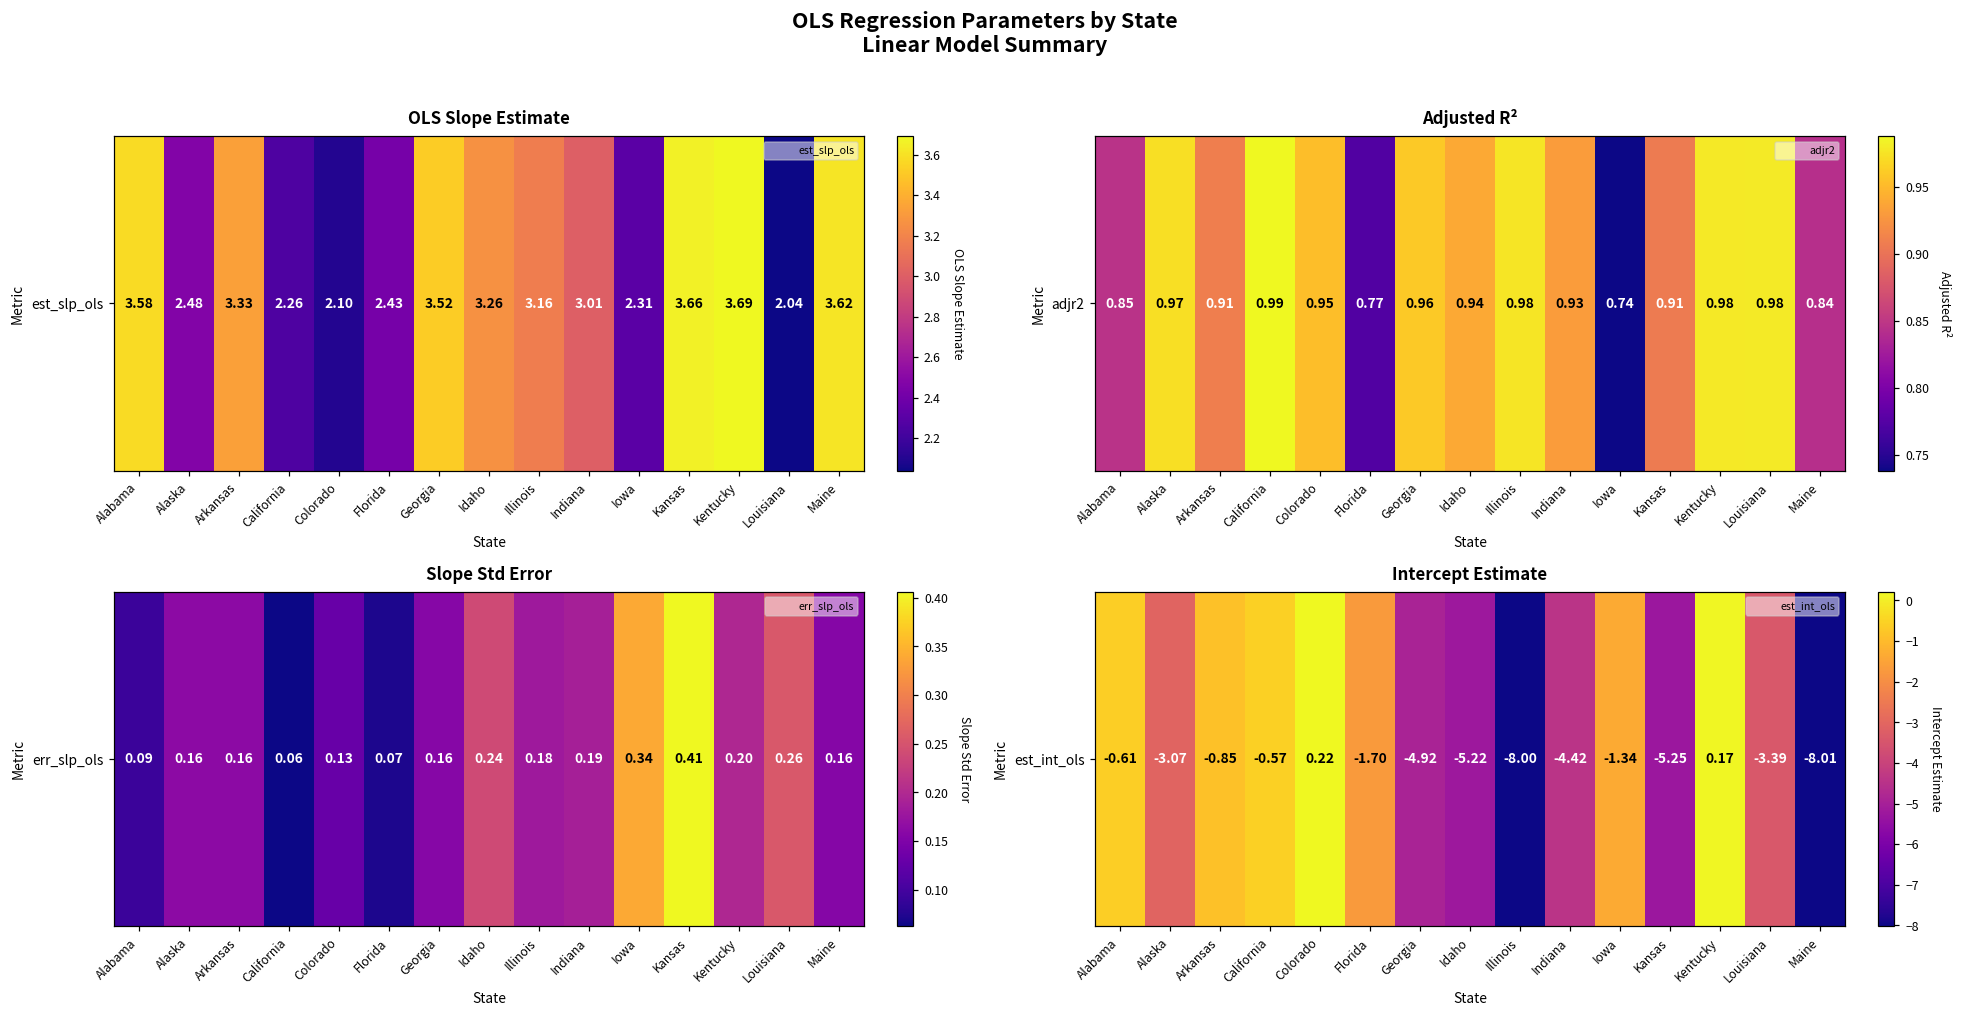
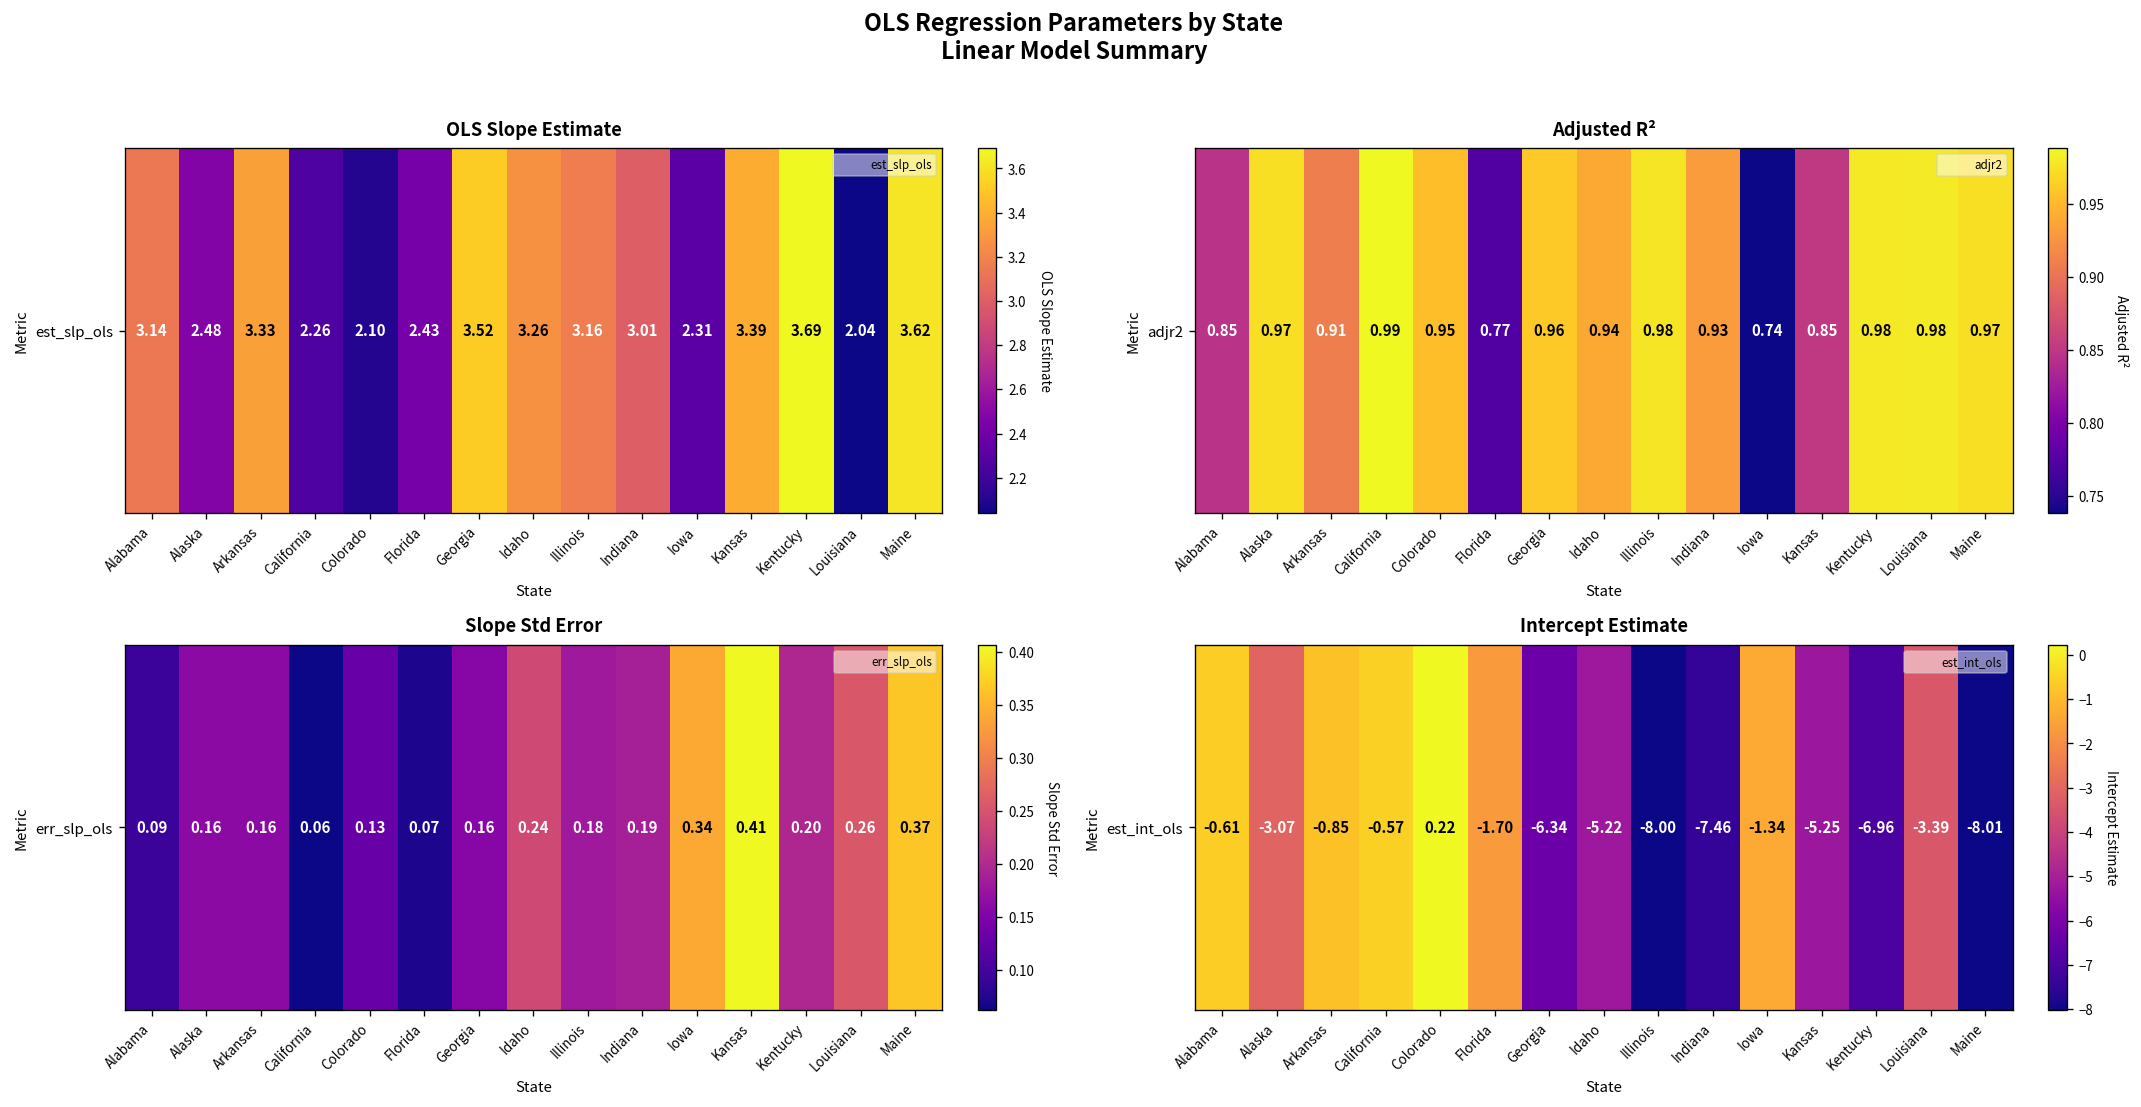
OLS Slope Estimate, est_slp_ols, Alabama: 3.58 -> 3.14
OLS Slope Estimate, est_slp_ols, Kansas: 3.66 -> 3.39
Adjusted R², adjr2, Kansas: 0.91 -> 0.85
Adjusted R², adjr2, Maine: 0.84 -> 0.97
Slope Std Error, err_slp_ols, Maine: 0.16 -> 0.37
Intercept Estimate, est_int_ols, Georgia: -4.92 -> -6.34
Intercept Estimate, est_int_ols, Indiana: -4.42 -> -7.46
Intercept Estimate, est_int_ols, Kentucky: 0.17 -> -6.96
